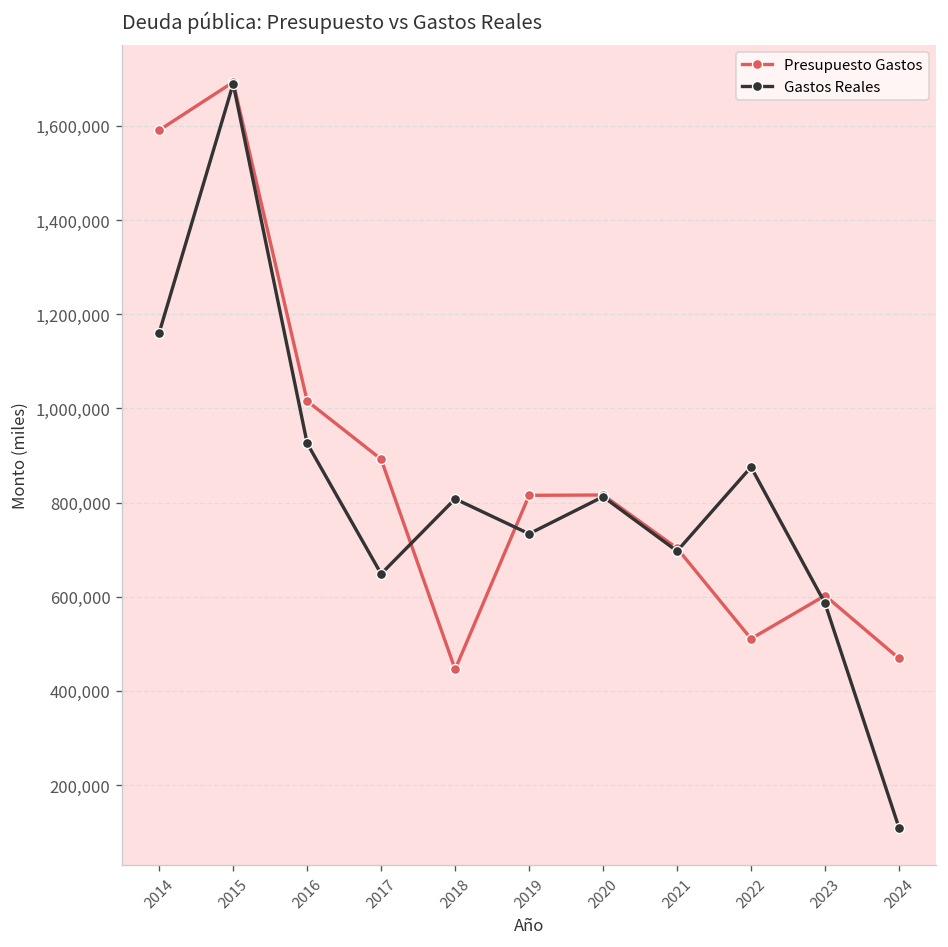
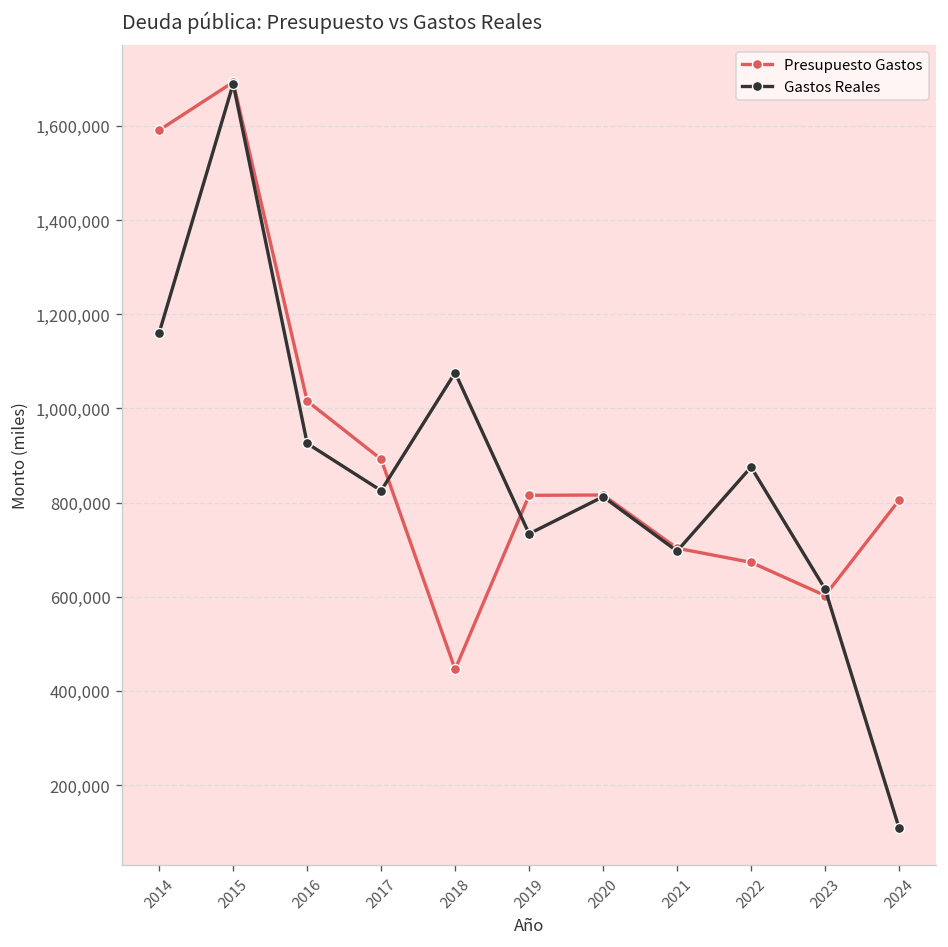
Gastos Reales, 2017: 650,000 -> 830,000
Gastos Reales, 2018: 810,000 -> 1,080,000
Presupuesto Gastos, 2022: 510,000 -> 670,000
Gastos Reales, 2023: 590,000 -> 620,000
Presupuesto Gastos, 2024: 470,000 -> 800,000
